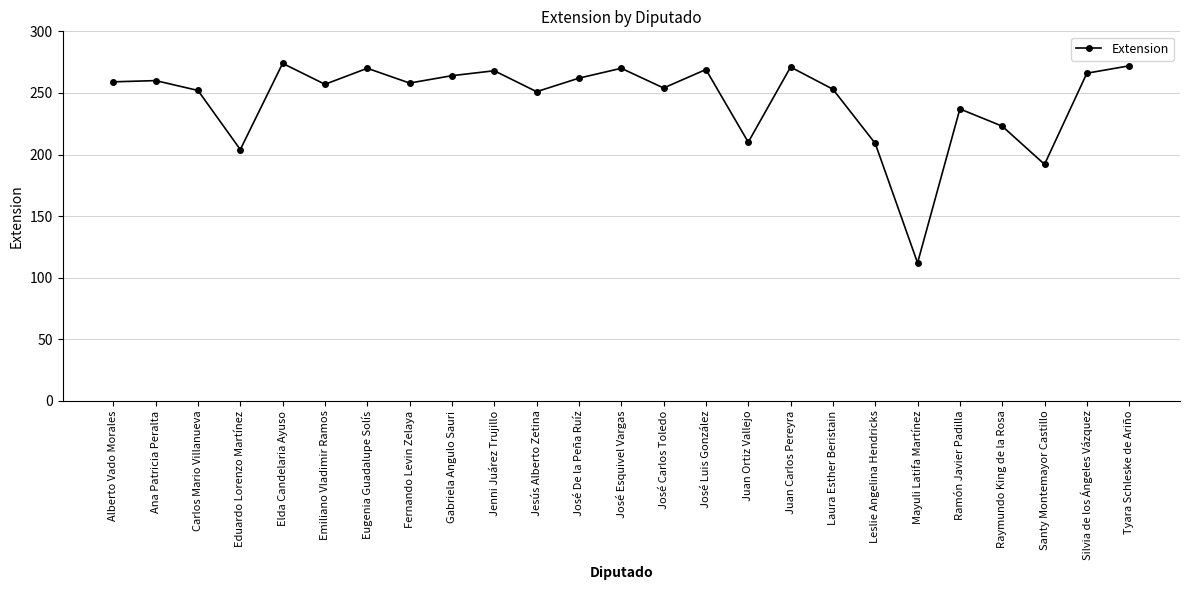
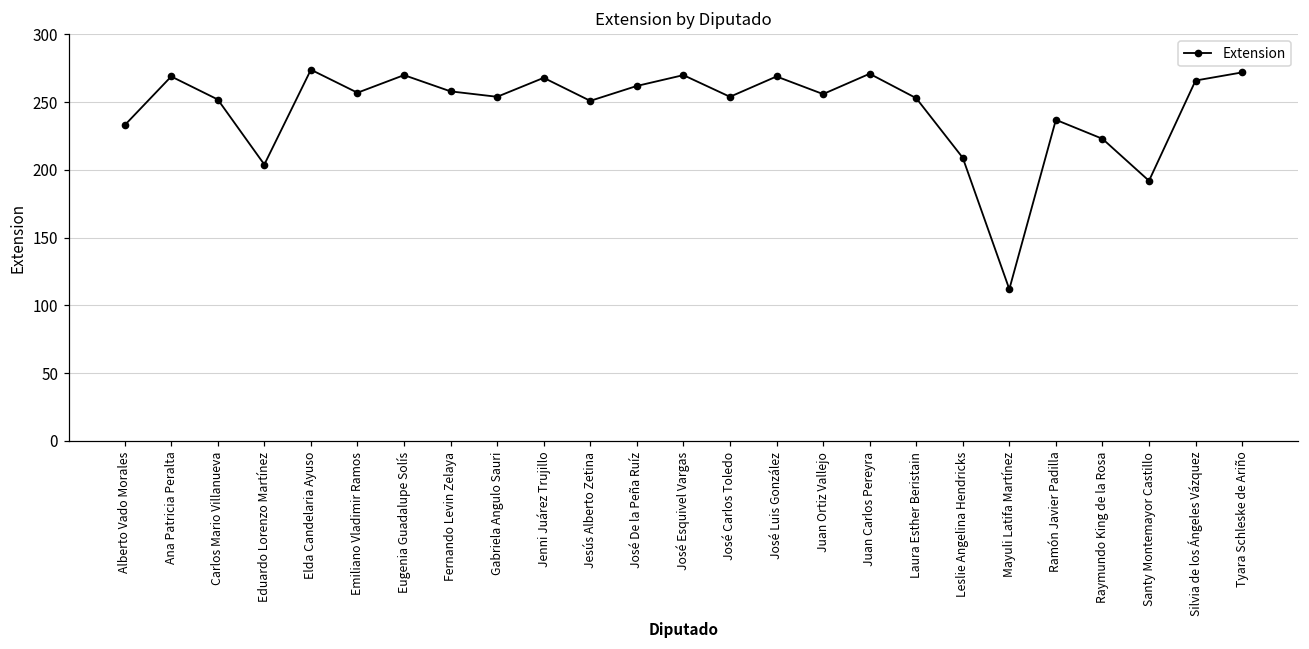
Alberto Vado Morales: 259 -> 233
Ana Patricia Peralta: 260 -> 269
Gabriela Angulo Sauri: 264 -> 254
Juan Ortiz Vallejo: 210 -> 256
